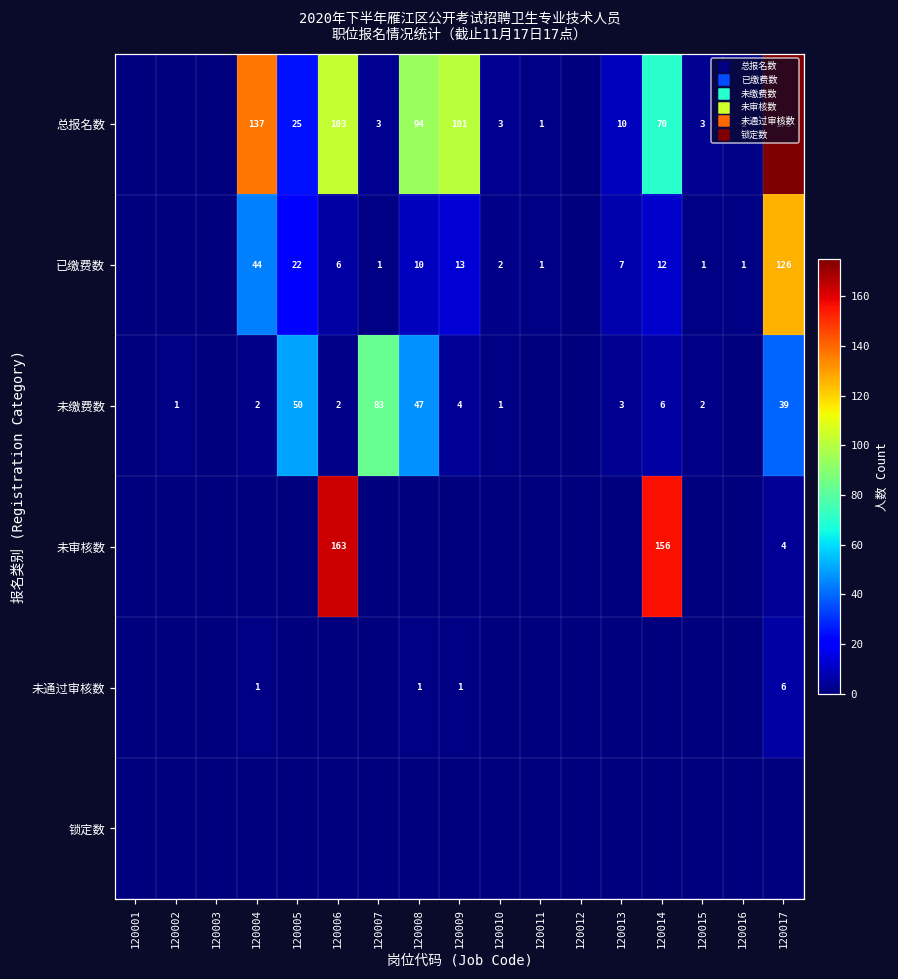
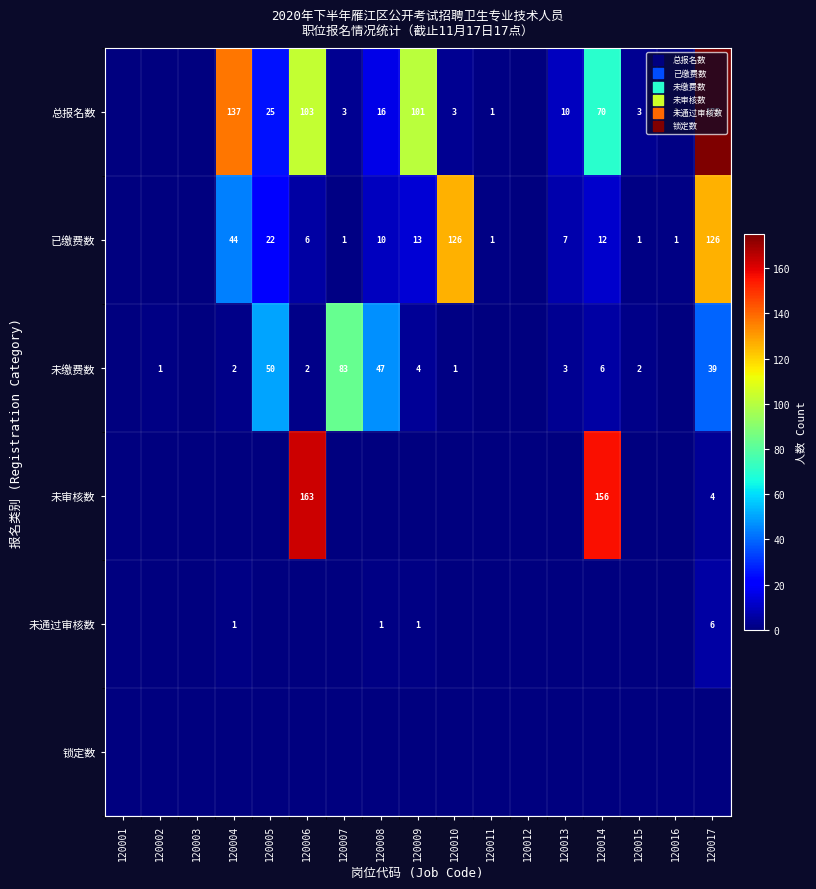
总报名数, 120008: 94 -> 16
已缴费数, 120010: 2 -> 126
